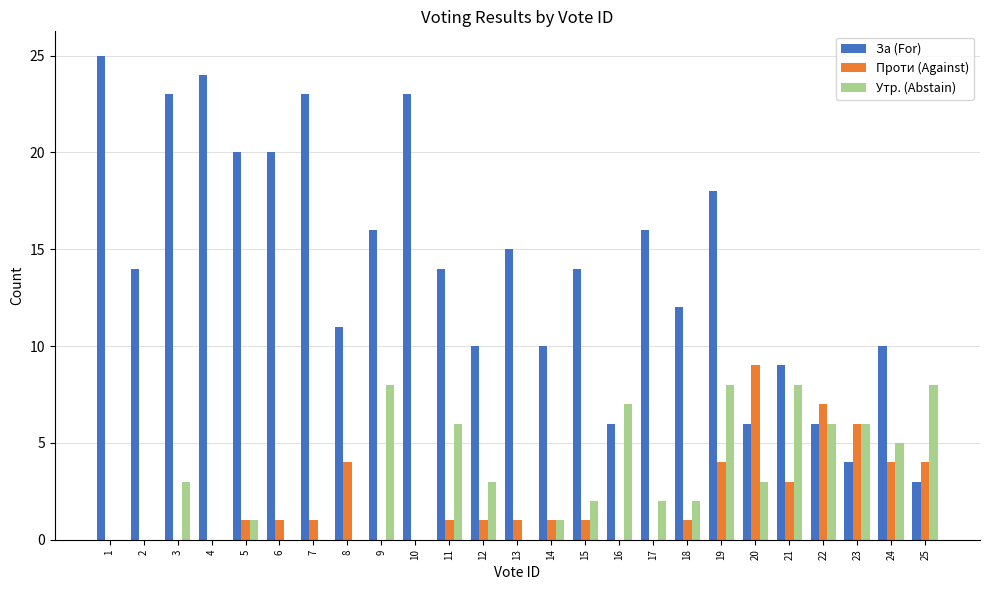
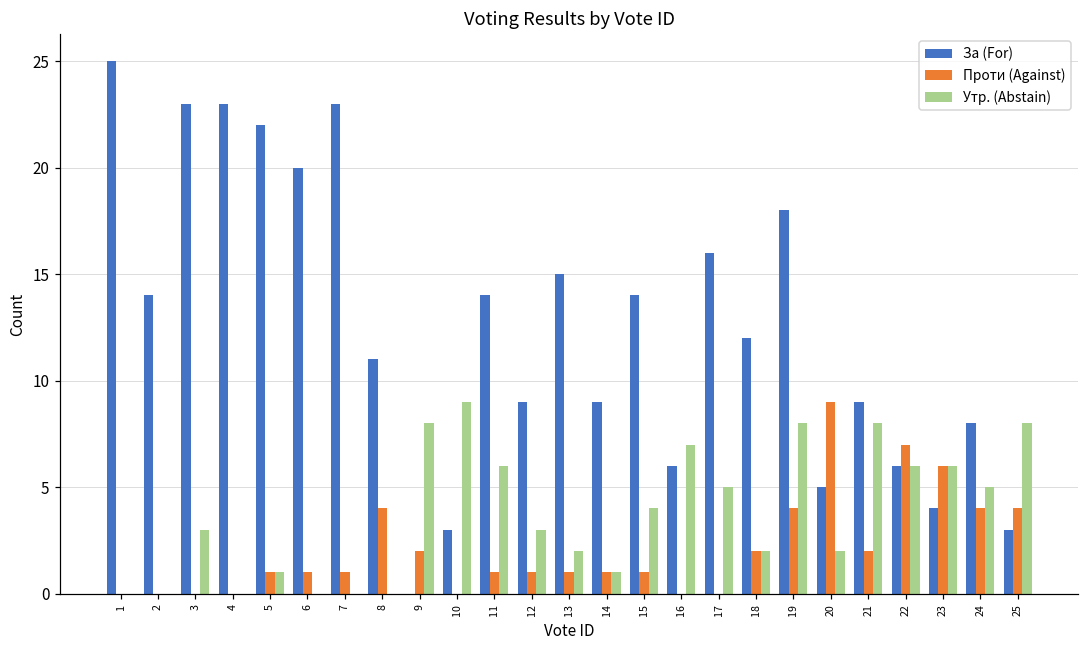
За (For), 4: 24 -> 23
За (For), 5: 20 -> 22
За (For), 9: 16 -> 0
Проти (Against), 9: 0 -> 2
За (For), 10: 23 -> 3
Утр. (Abstain), 10: 0 -> 9
За (For), 12: 10 -> 9
Утр. (Abstain), 13: 0 -> 2
За (For), 14: 10 -> 9
Утр. (Abstain), 15: 2 -> 4
Утр. (Abstain), 17: 2 -> 5
Проти (Against), 18: 1 -> 2
За (For), 20: 6 -> 5
Утр. (Abstain), 20: 3 -> 2
Проти (Against), 21: 3 -> 2
За (For), 24: 10 -> 8
